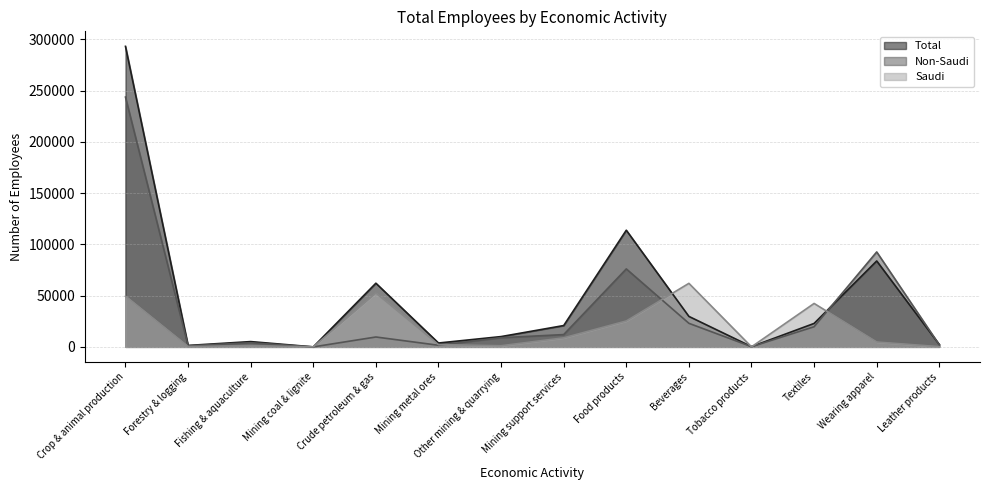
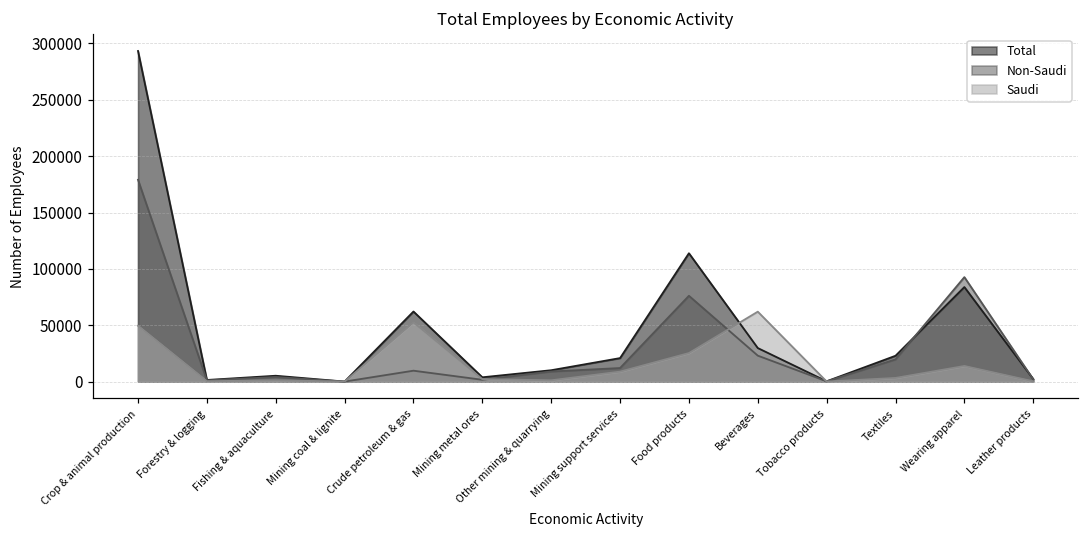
Non-Saudi, Crop & animal production: 244000 -> 179000
Saudi, Textiles: 42000 -> 3000
Saudi, Wearing apparel: 5000 -> 14000
